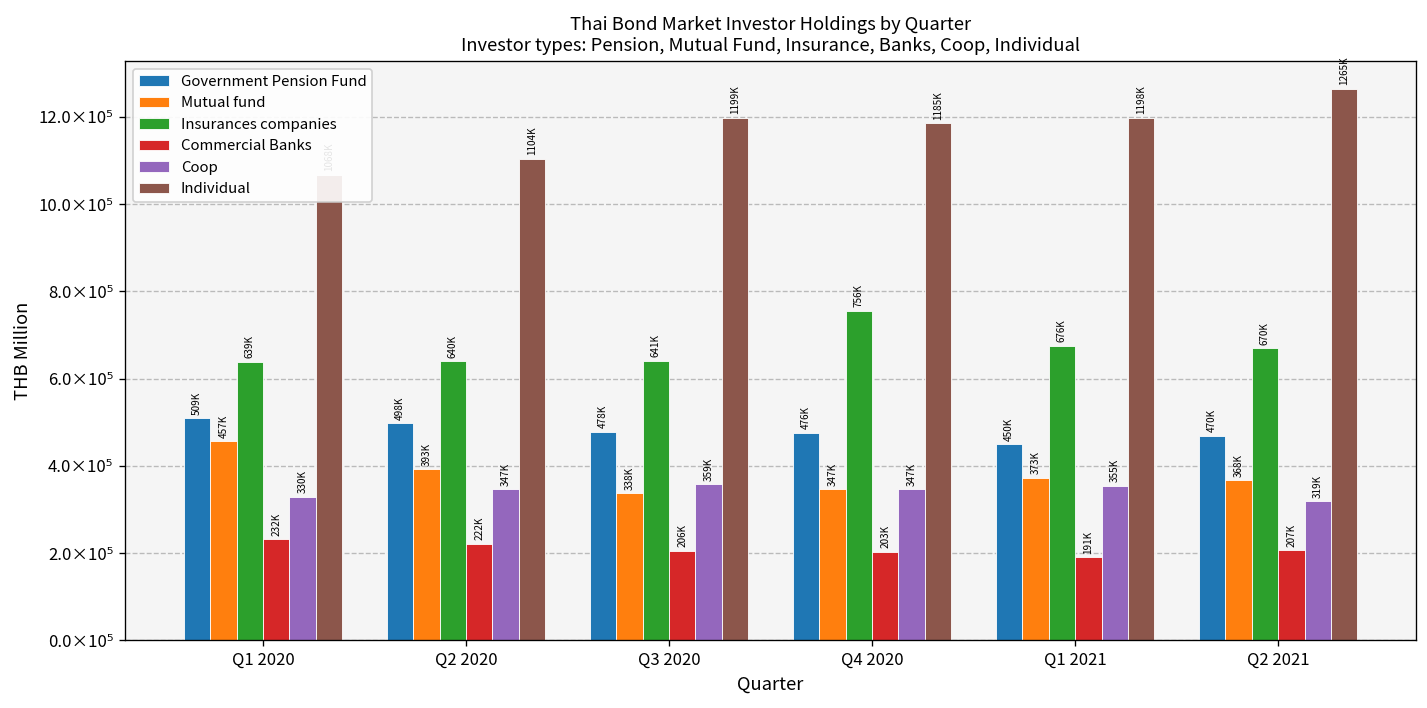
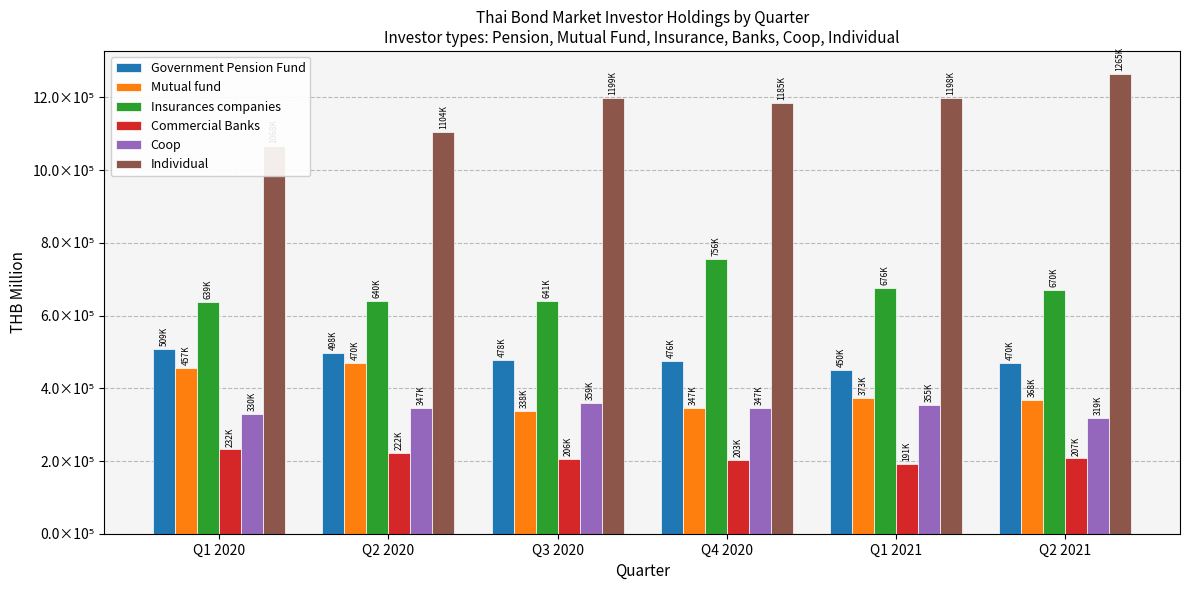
Mutual fund, Q2 2020: 393K -> 470K
